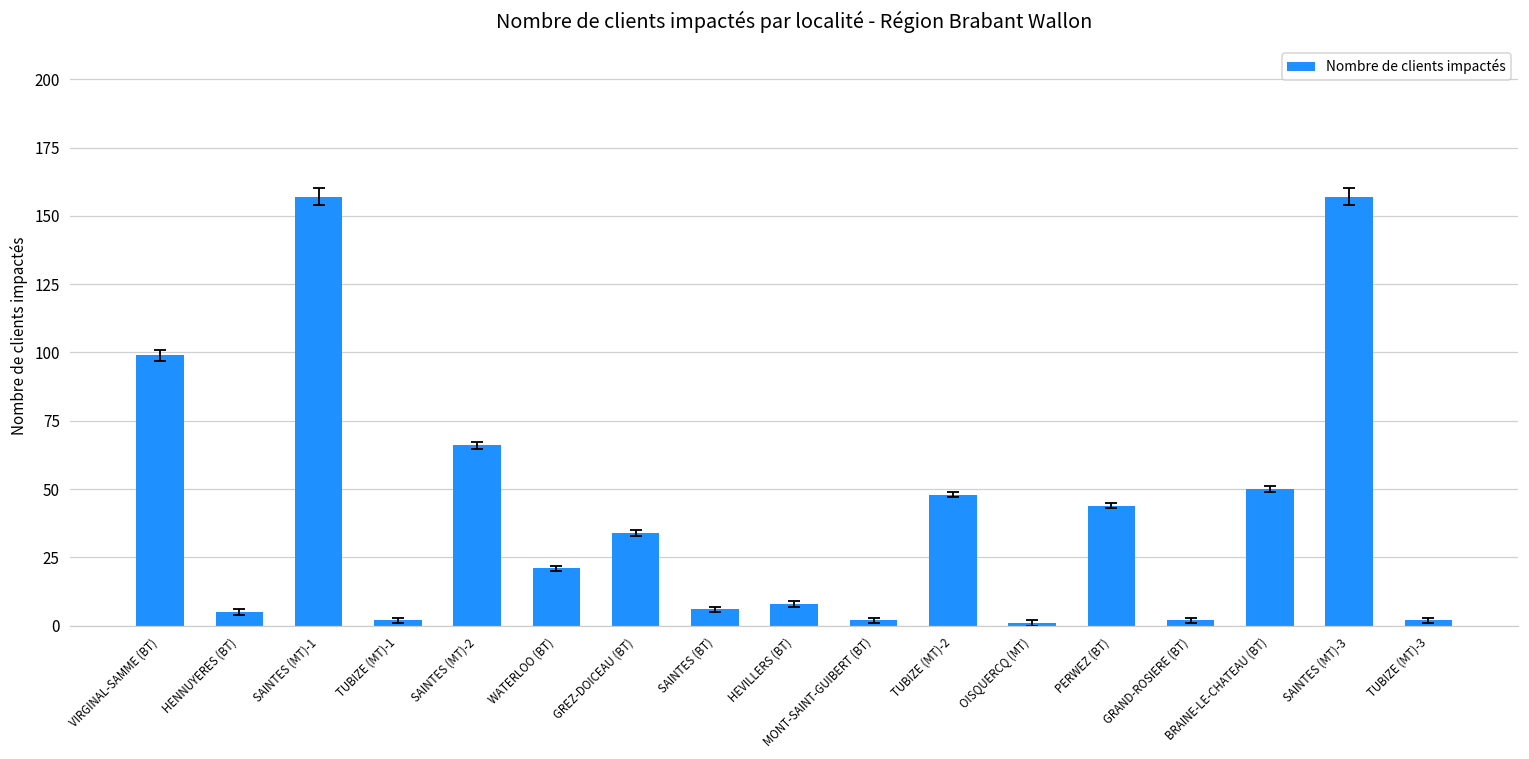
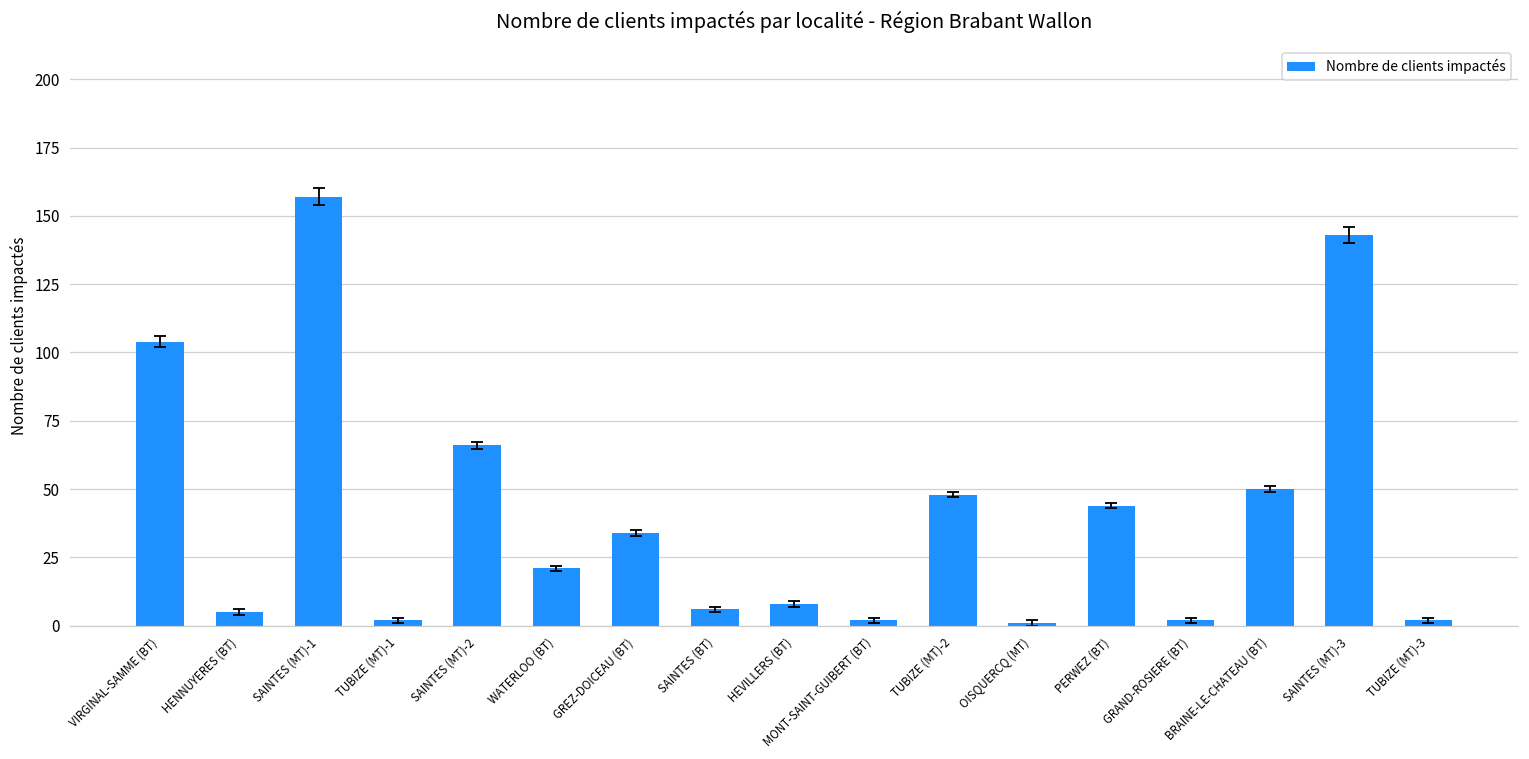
Nombre de clients impactés, VIRGINAL-SAMME (BT): 99 -> 104
Nombre de clients impactés, SAINTES (MT)-3: 157 -> 143
